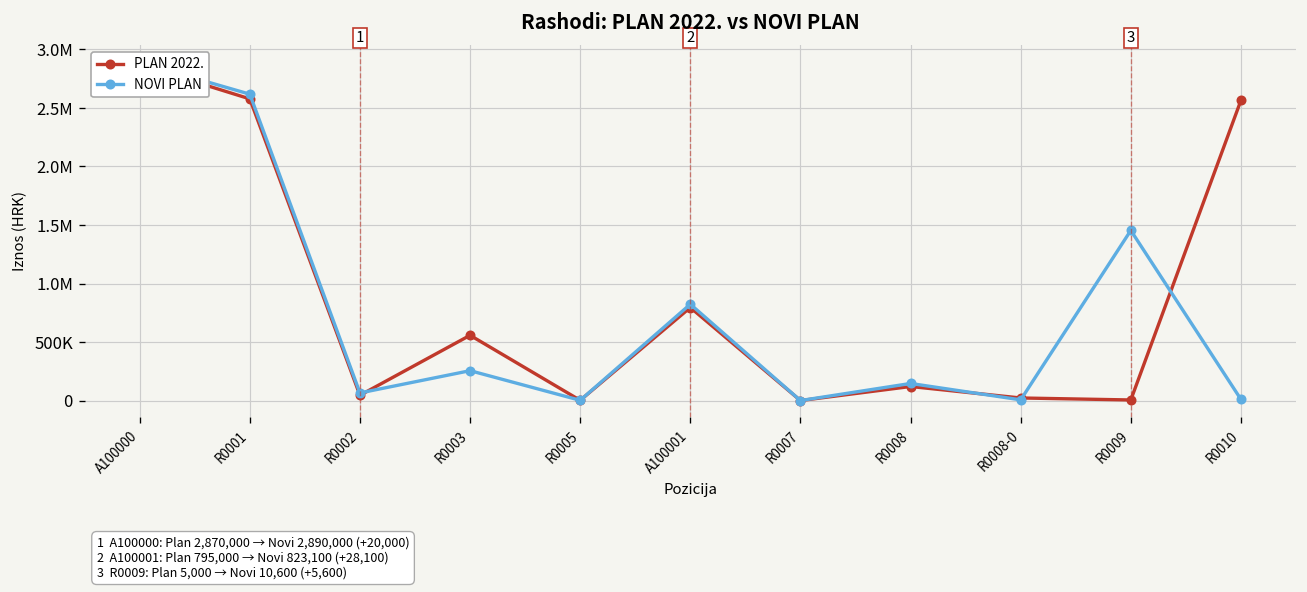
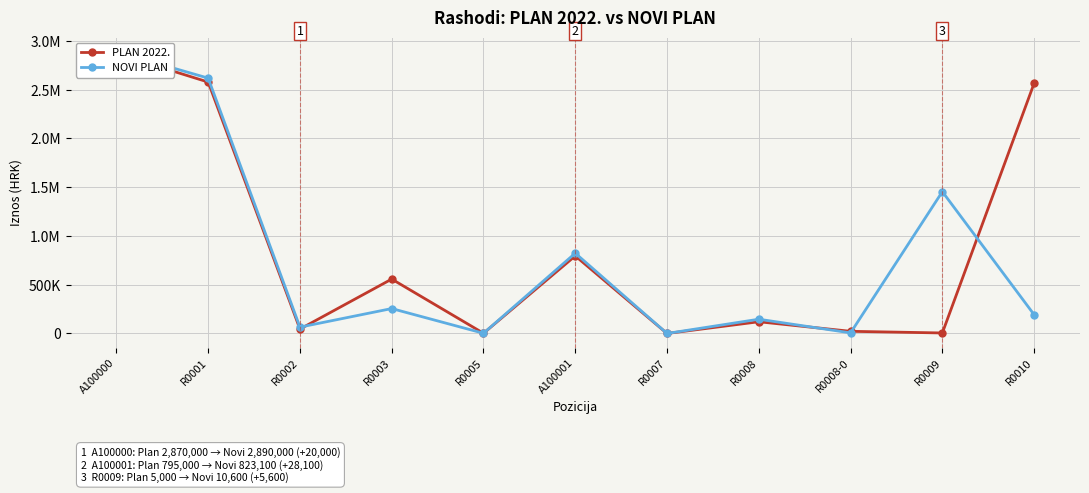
NOVI PLAN, R0010: 0 -> 200000
